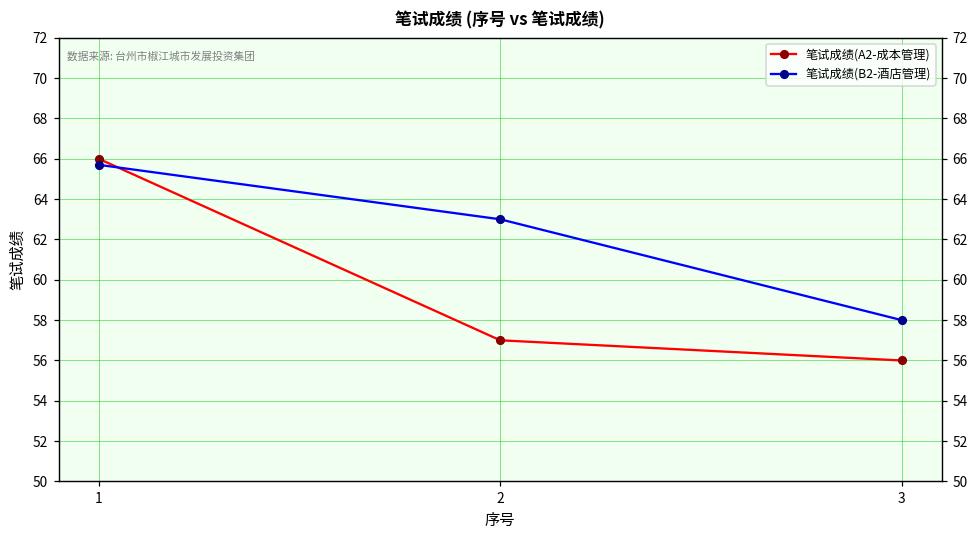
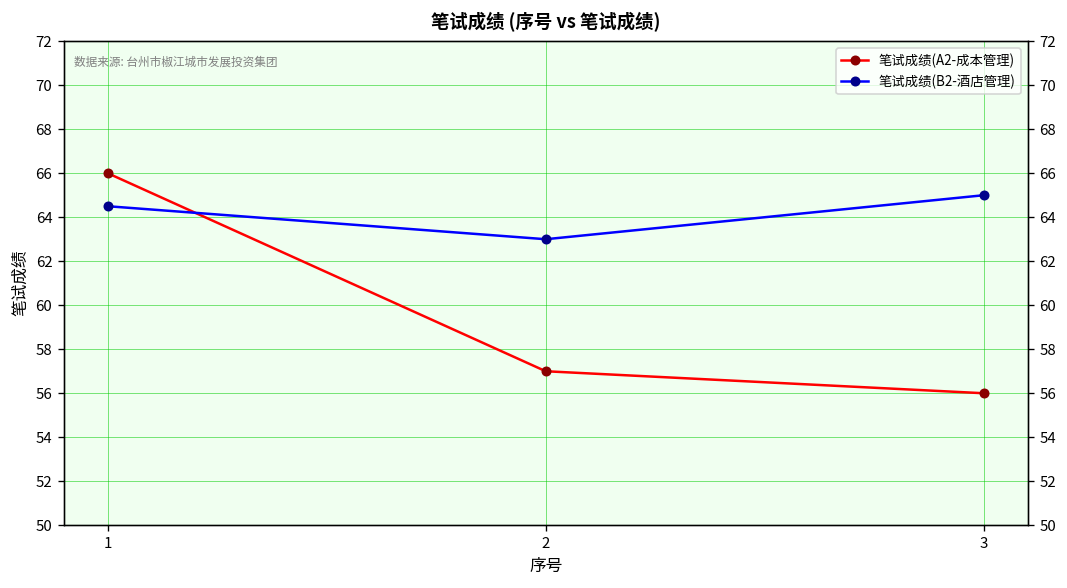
笔试成绩(B2-酒店管理), 1: 65.7 -> 64.5
笔试成绩(B2-酒店管理), 3: 58 -> 65
